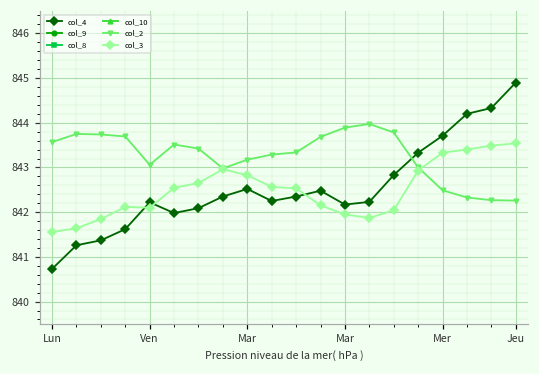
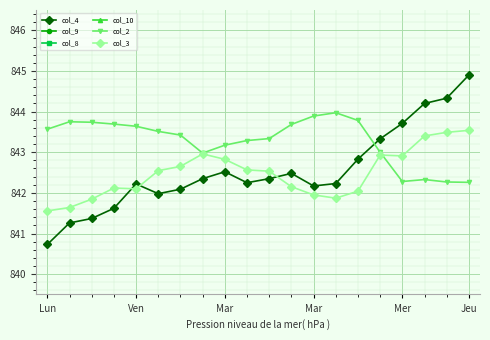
col_2, Ven: 843.1 -> 843.6
col_2, Mer: 842.5 -> 842.3
col_3, Mer: 843.3 -> 842.9
